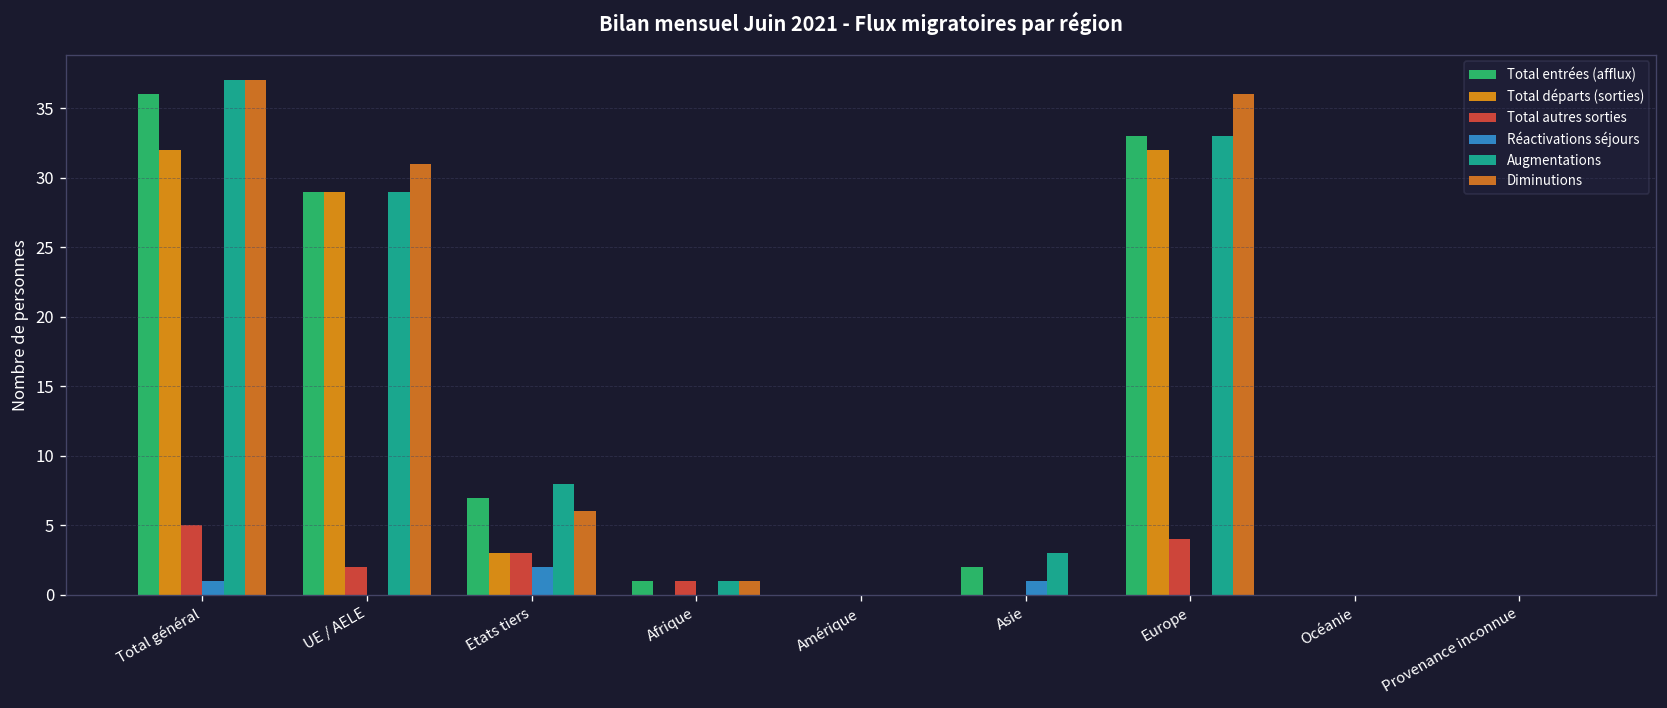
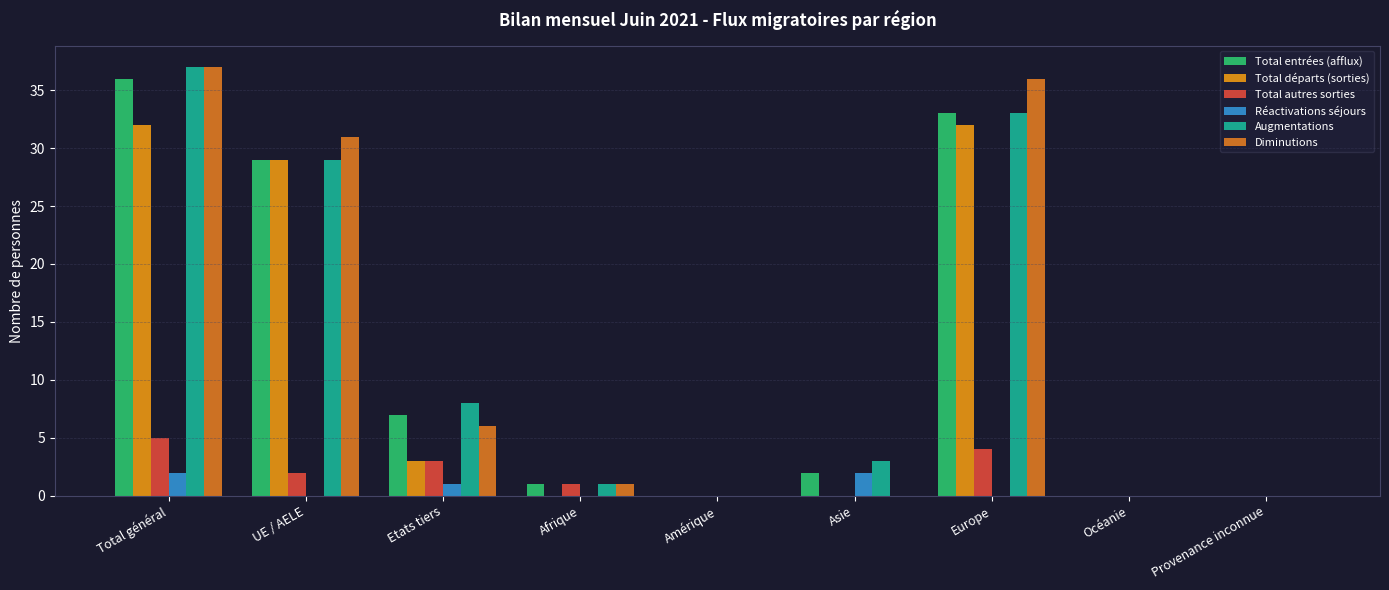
Réactivations séjours, Total général: 1 -> 2
Réactivations séjours, Etats tiers: 2 -> 1
Réactivations séjours, Asie: 1 -> 2
